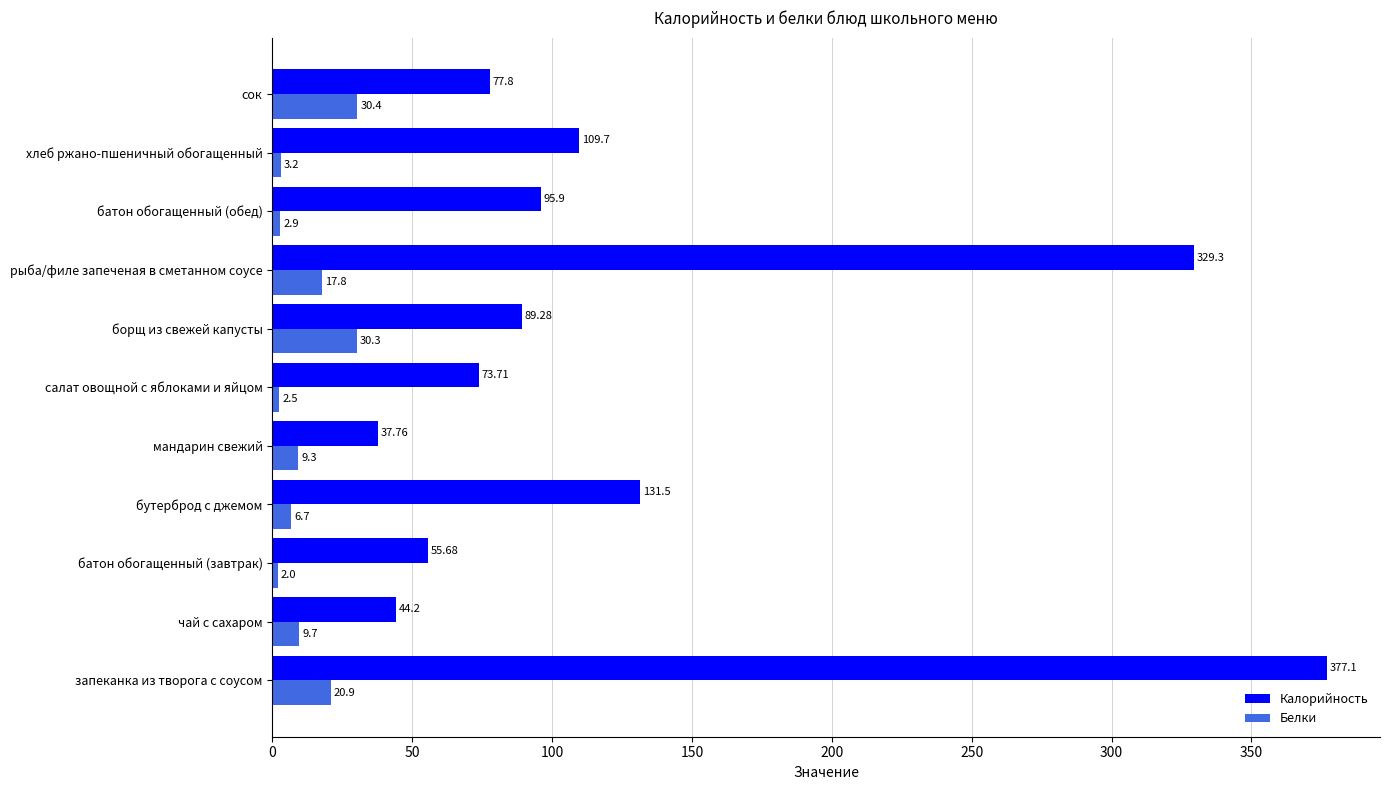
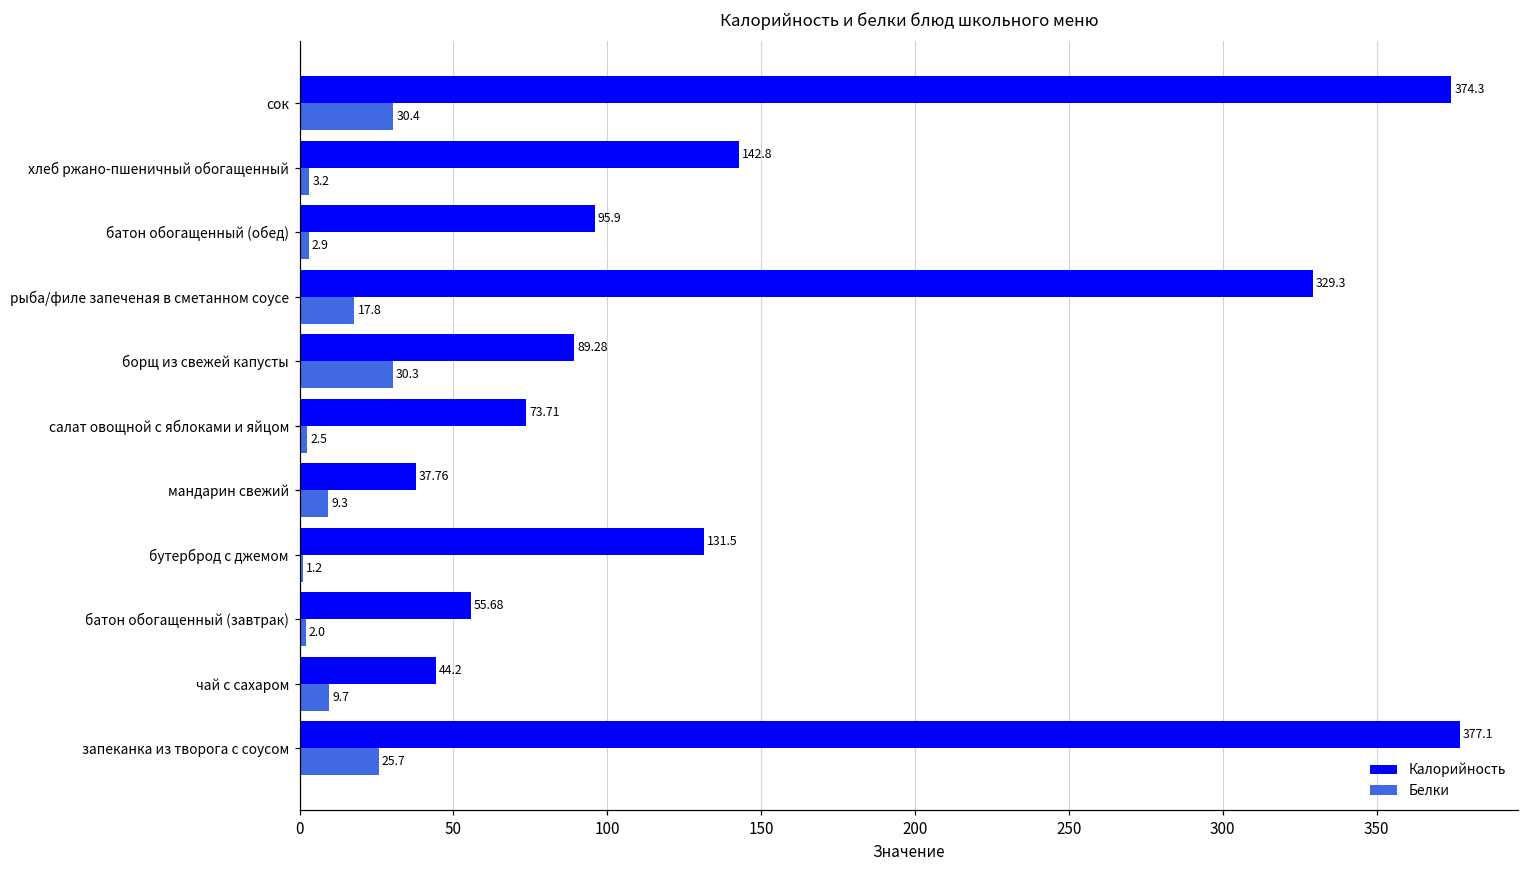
Калорийность, сок: 77.8 -> 374.3
Калорийность, хлеб ржано-пшеничный обогащенный: 109.7 -> 142.8
Белки, бутерброд с джемом: 6.7 -> 1.2
Белки, запеканка из творога с соусом: 20.9 -> 25.7
